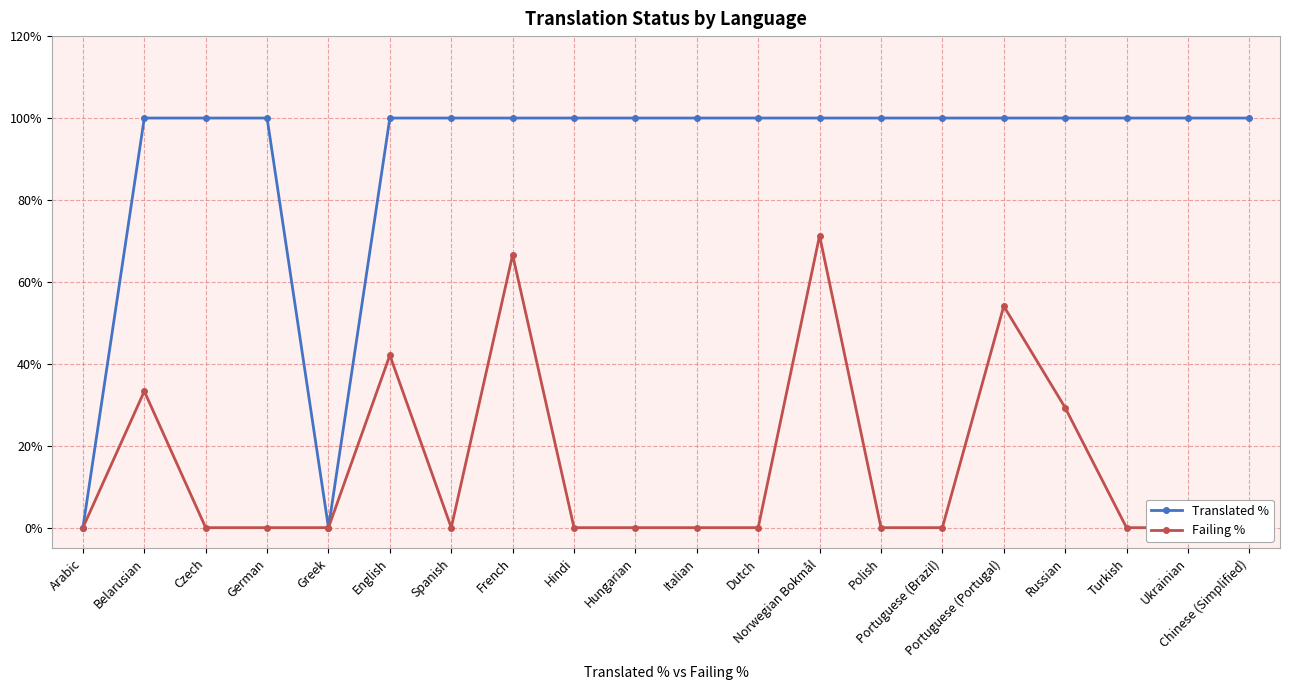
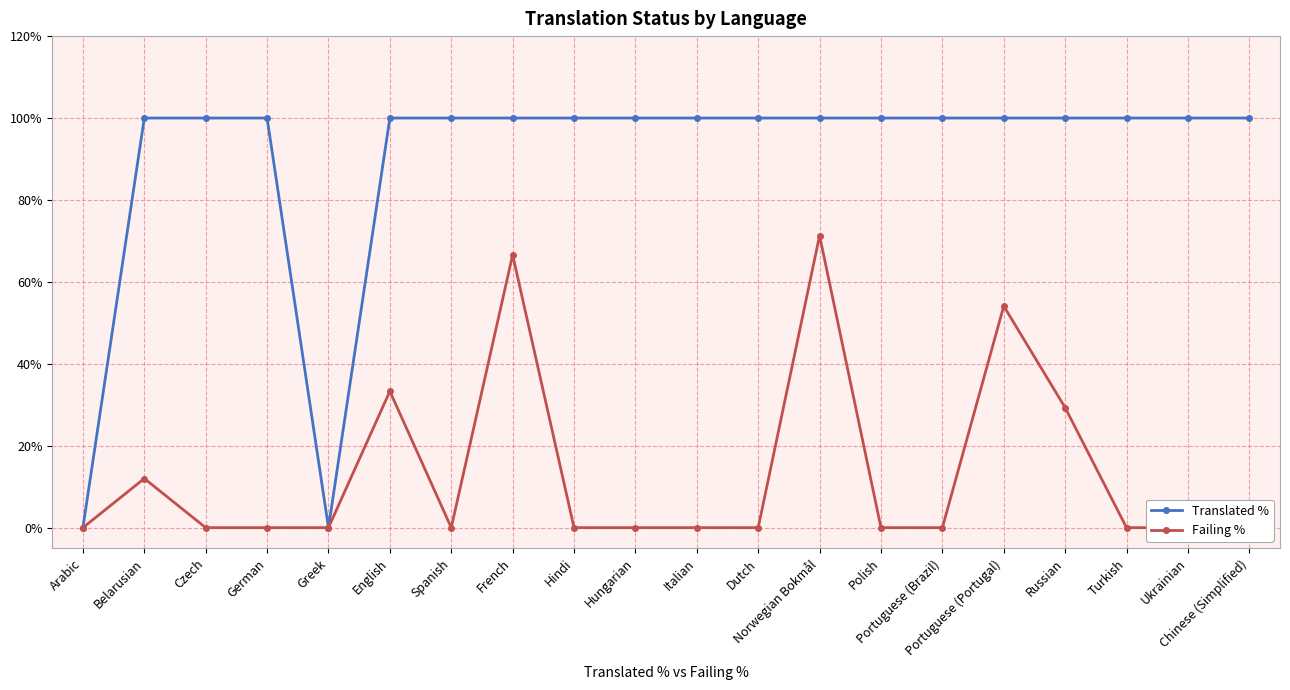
Failing %, Belarusian: 33% -> 12%
Failing %, English: 42% -> 33%
